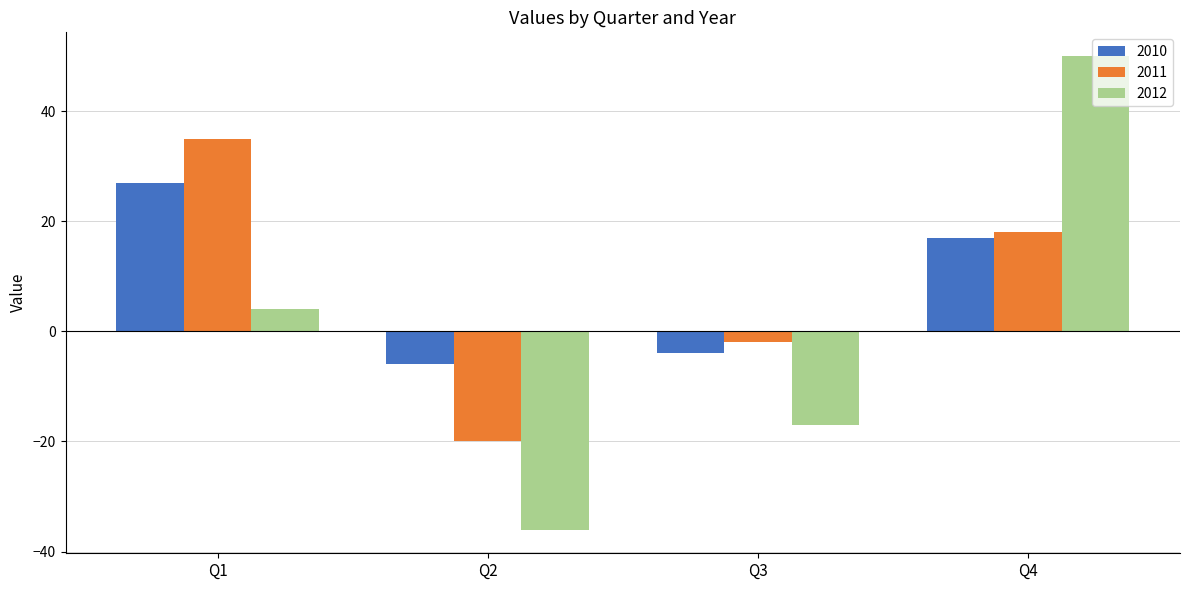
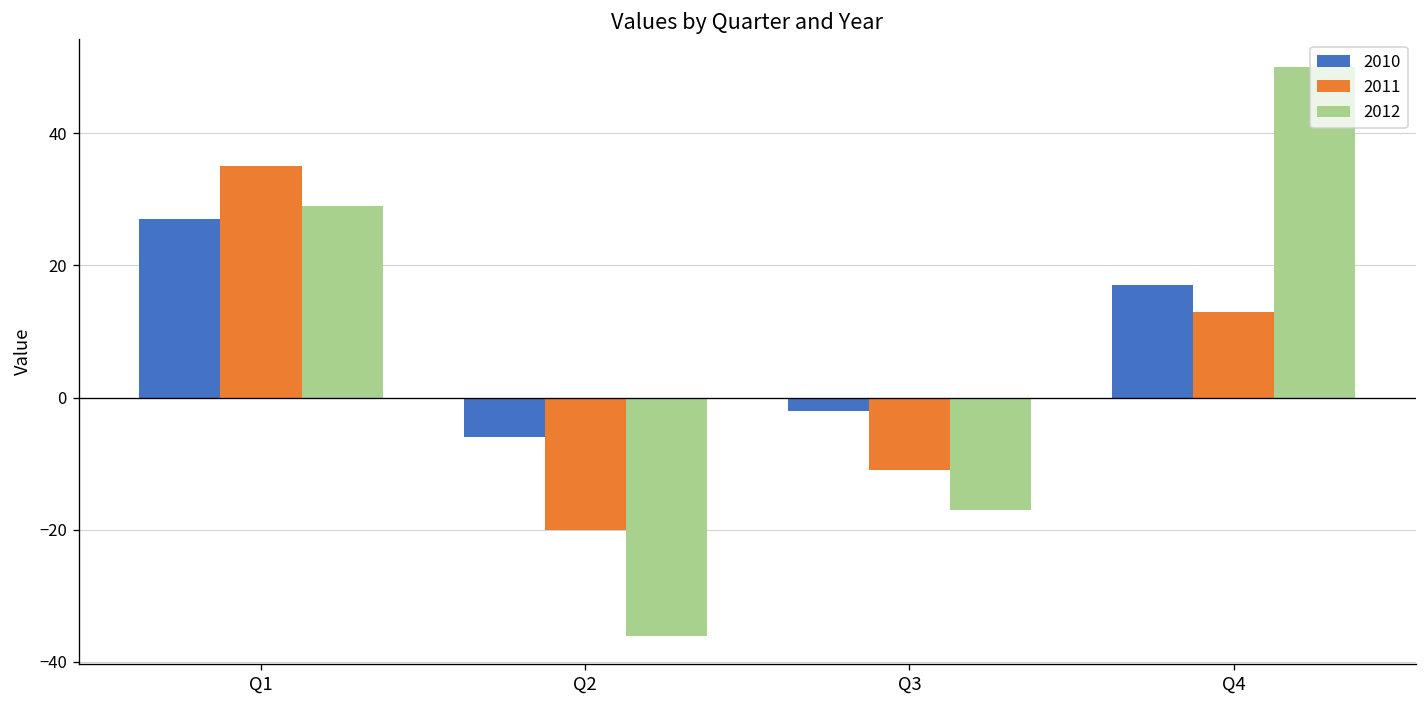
2012, Q1: 4 -> 29
2010, Q3: -4 -> -2
2011, Q3: -2 -> -11
2011, Q4: 18 -> 13
